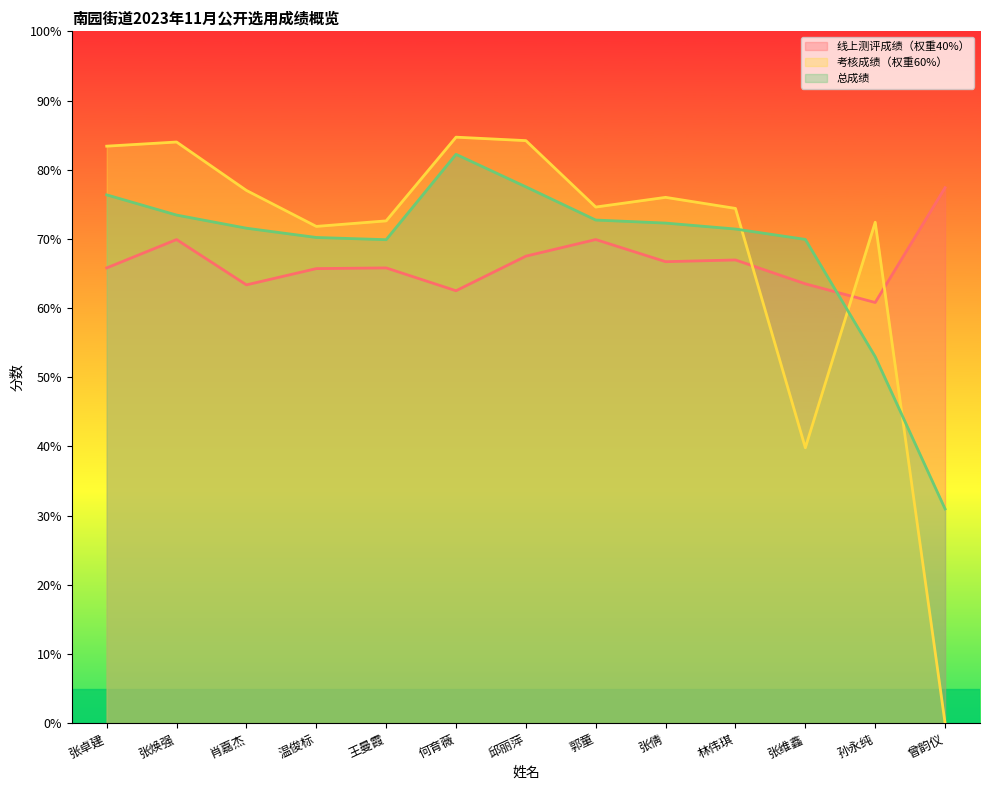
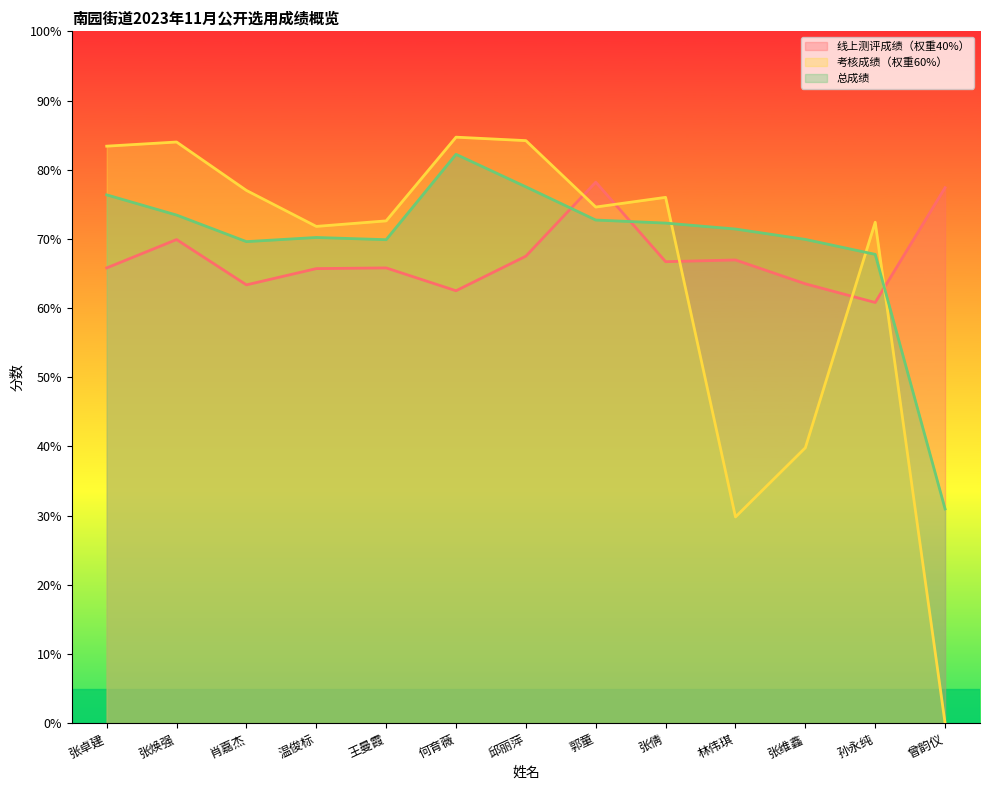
总成绩, 肖嘉杰: 72% -> 70%
线上测评成绩（权重40%）, 郭童: 70% -> 78%
考核成绩（权重60%）, 林伟琪: 74% -> 30%
总成绩, 孙永纯: 53% -> 68%
